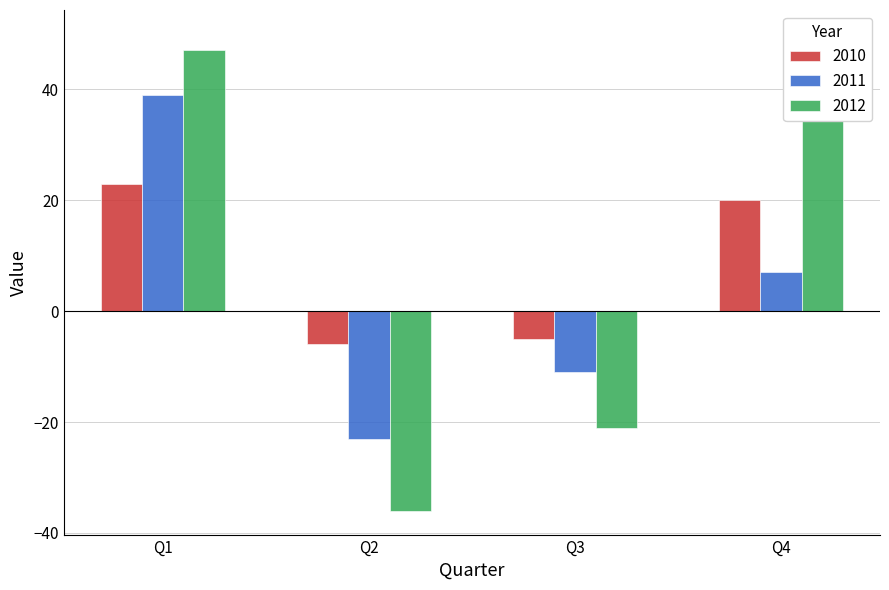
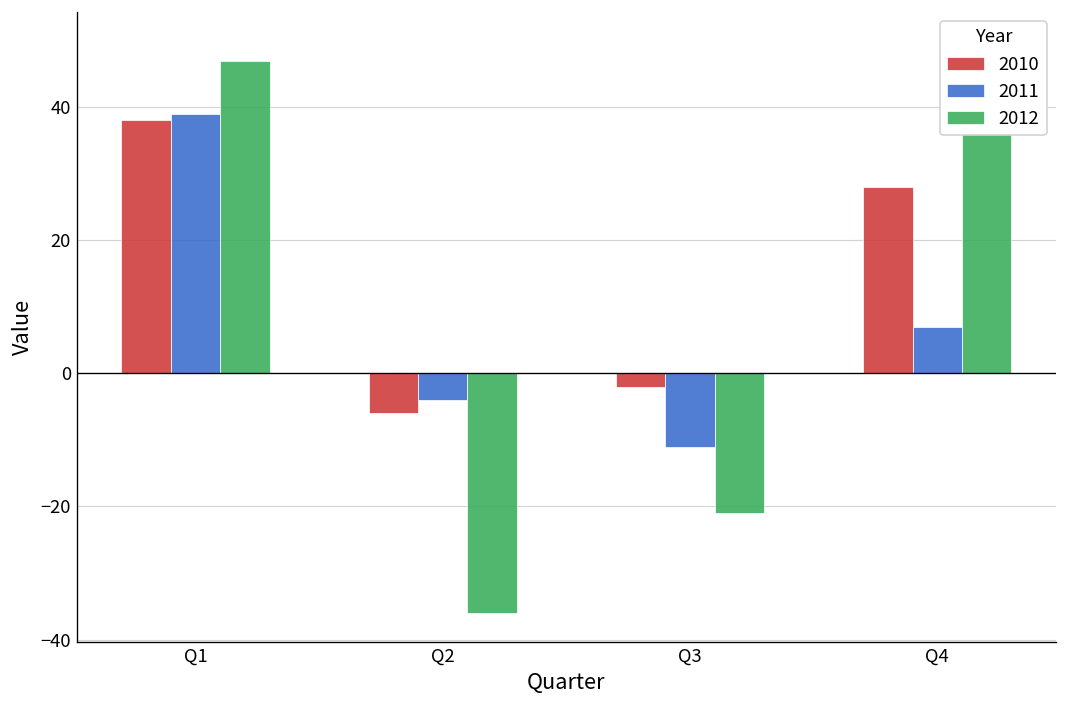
2010, Q1: 23 -> 38
2011, Q2: -23 -> -4
2010, Q3: -5 -> -2
2010, Q4: 20 -> 28
